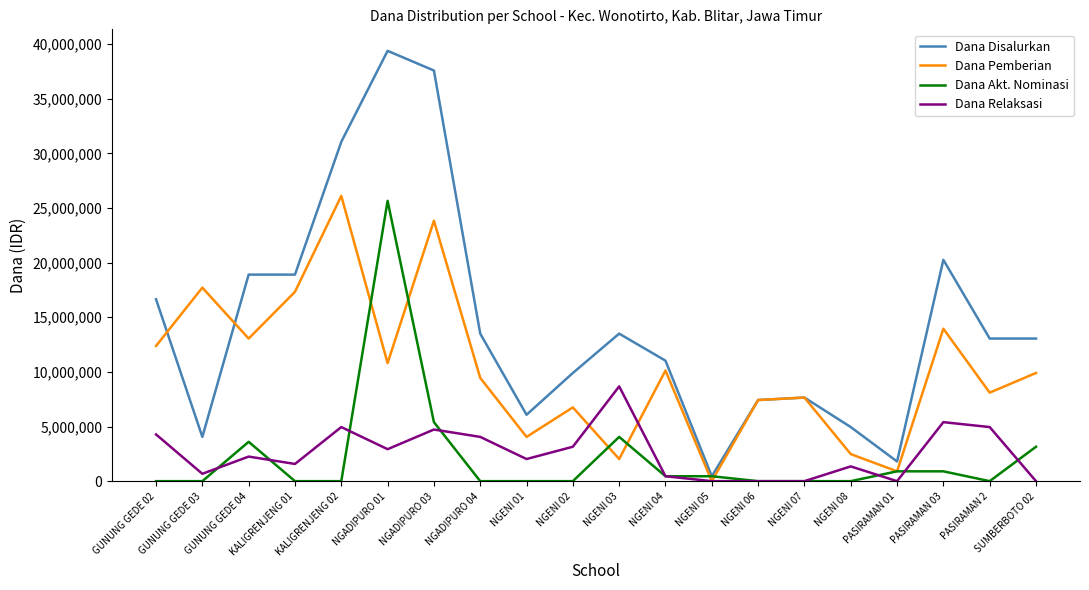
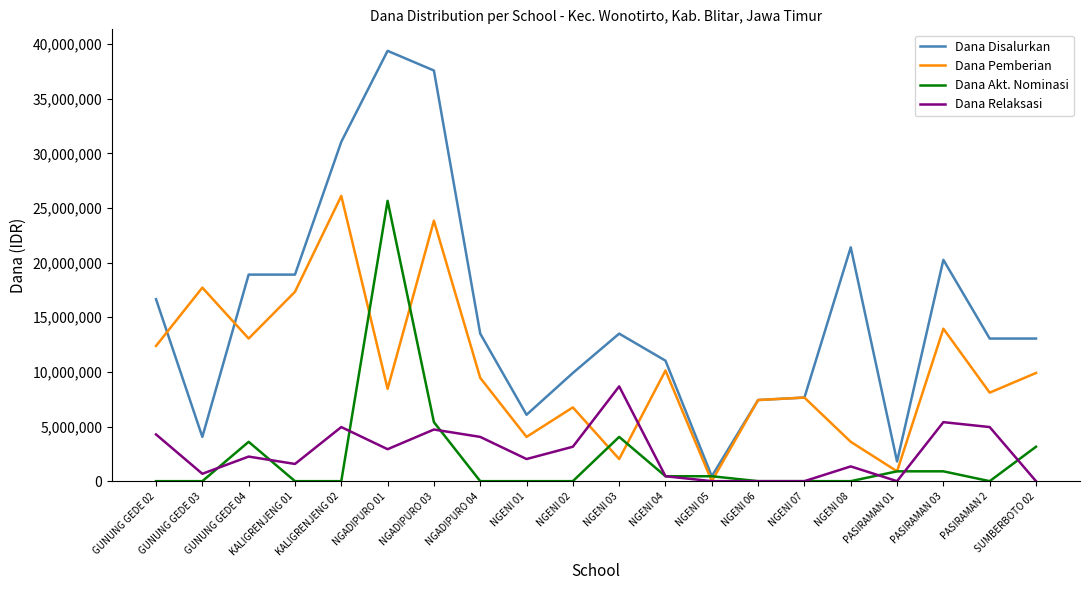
Dana Pemberian, NGADIPURO 01: 10,800,000 -> 8,400,000
Dana Disalurkan, NGENI 08: 5,000,000 -> 21,400,000
Dana Pemberian, NGENI 08: 2,500,000 -> 3,600,000
